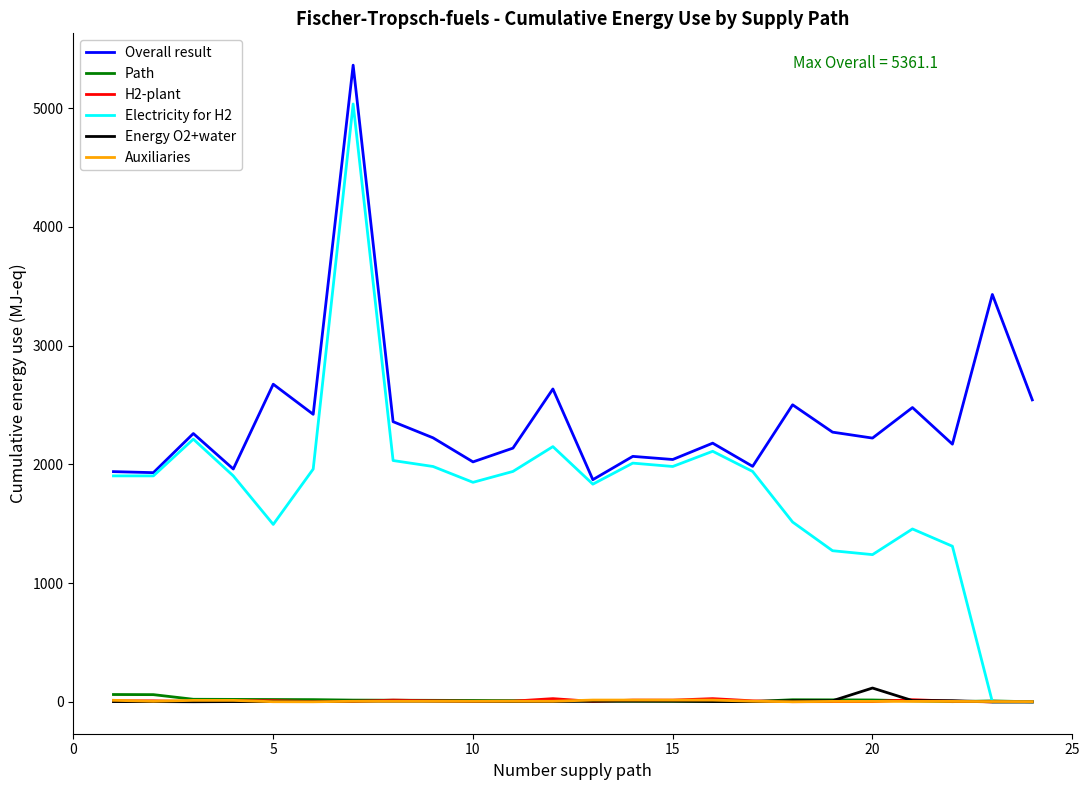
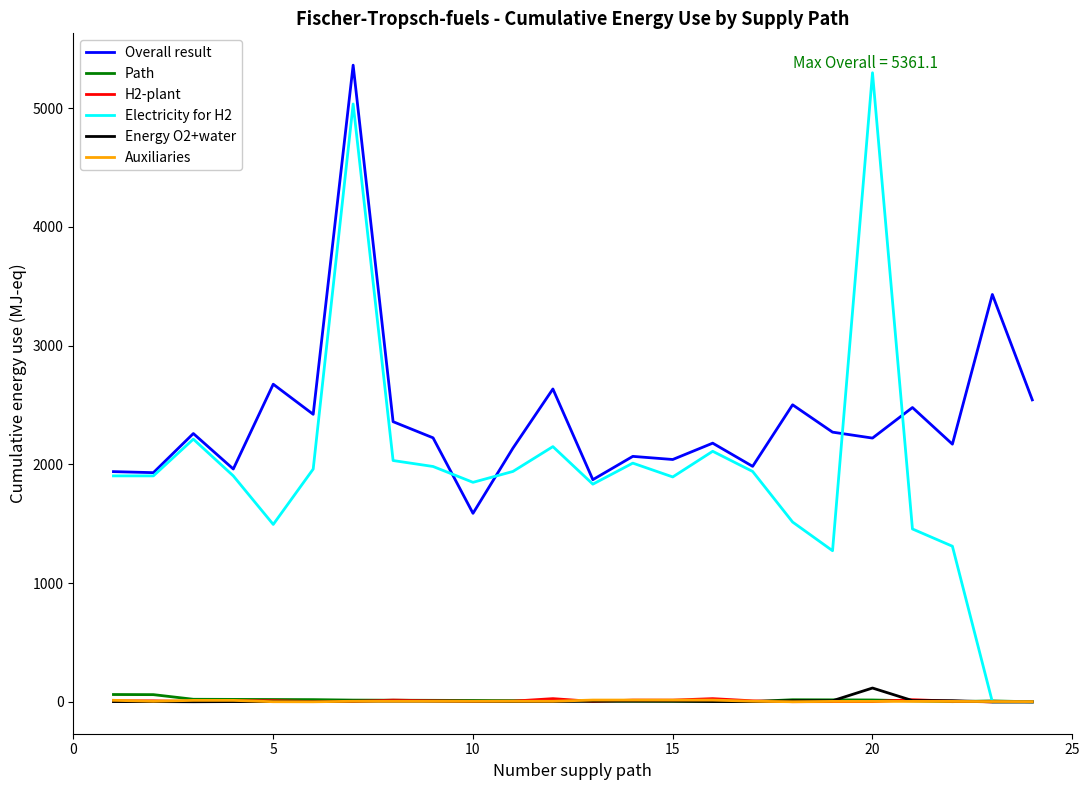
Overall result, 10: 2020 -> 1590
Electricity for H2, 15: 1980 -> 1890
Electricity for H2, 20: 1240 -> 5300
